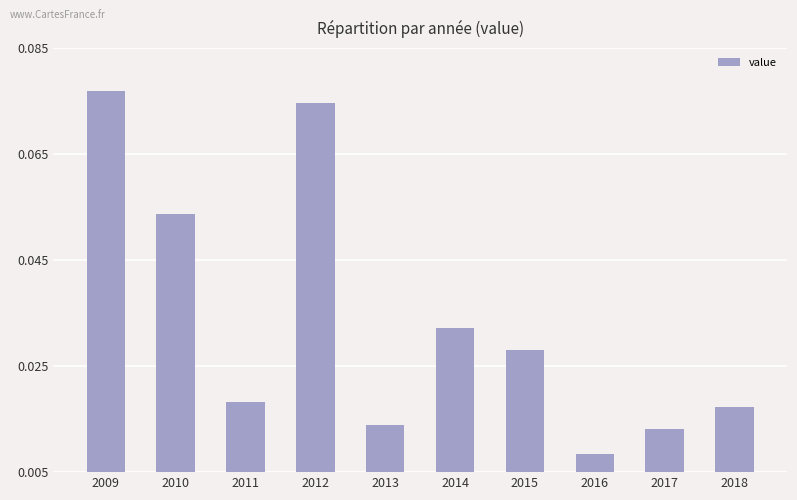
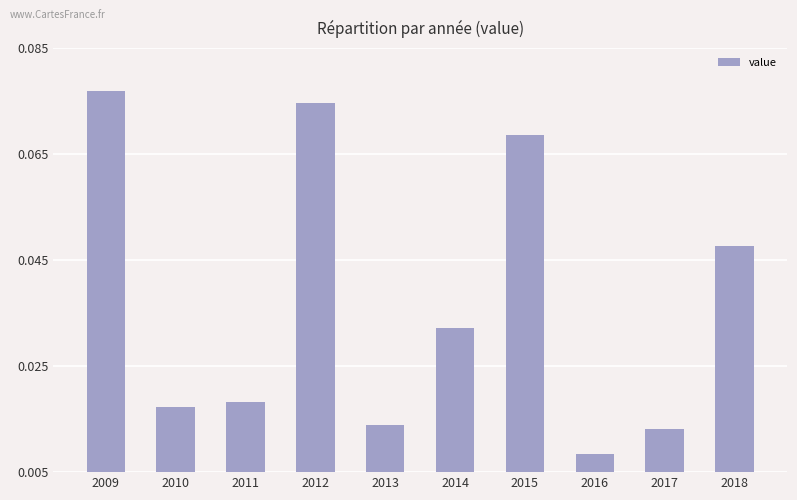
2010: 0.054 -> 0.017
2015: 0.028 -> 0.069
2018: 0.017 -> 0.048
